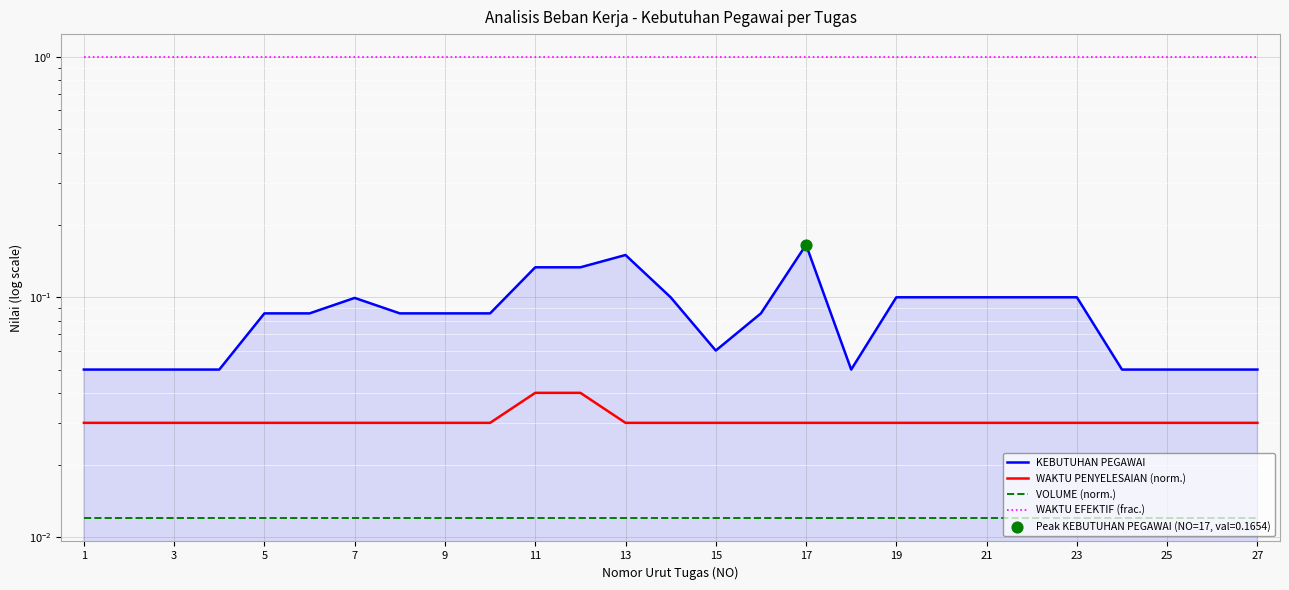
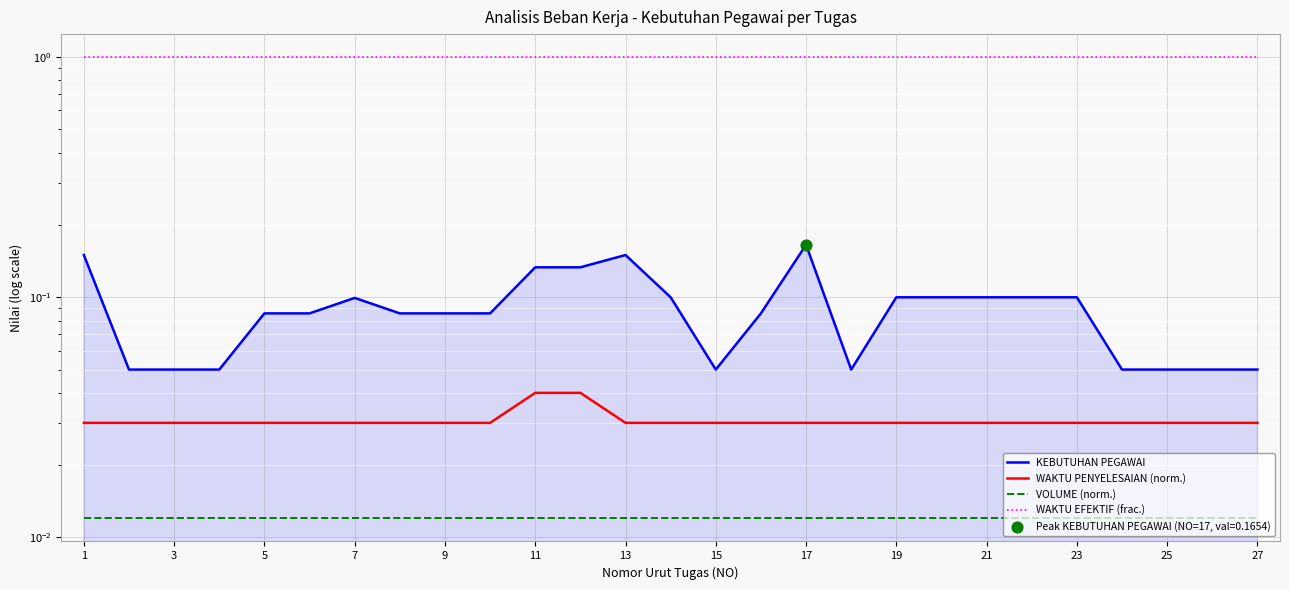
KEBUTUHAN PEGAWAI, 1: 0.05 -> 0.15
KEBUTUHAN PEGAWAI, 15: 0.06 -> 0.05
